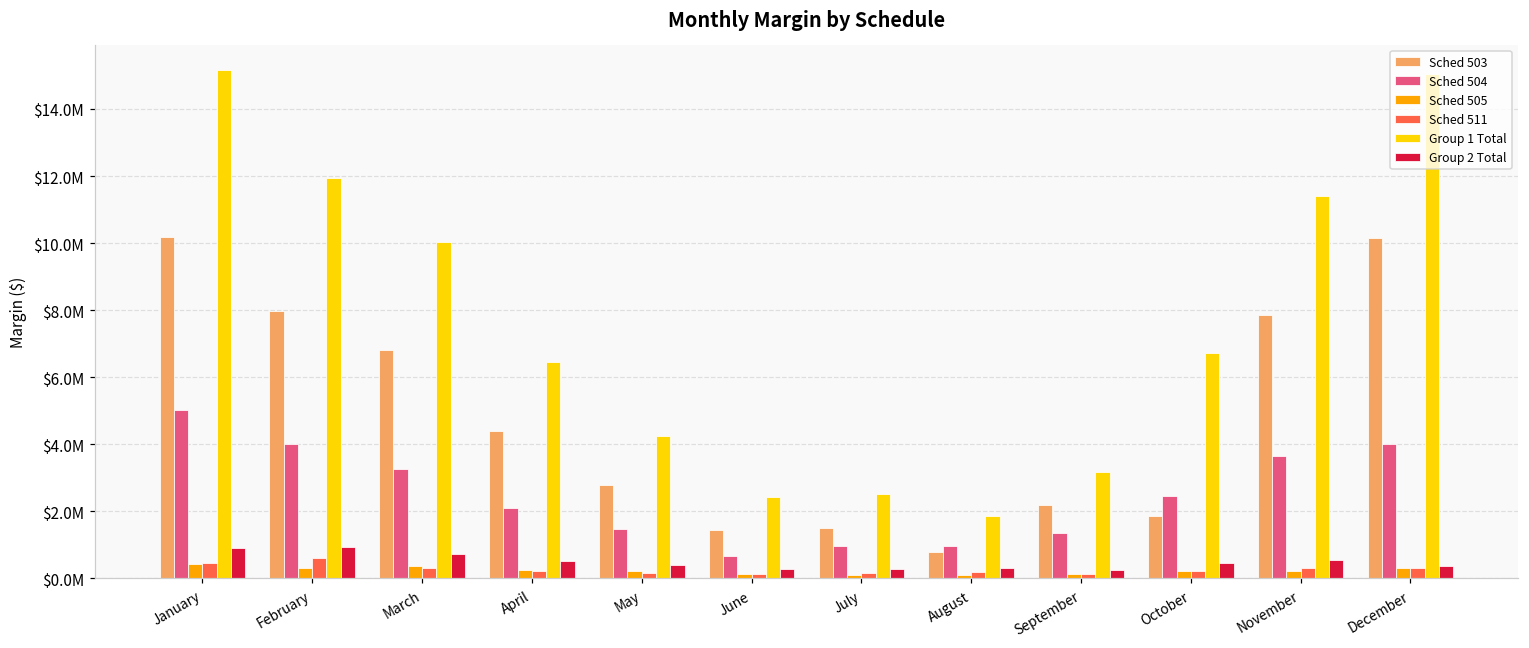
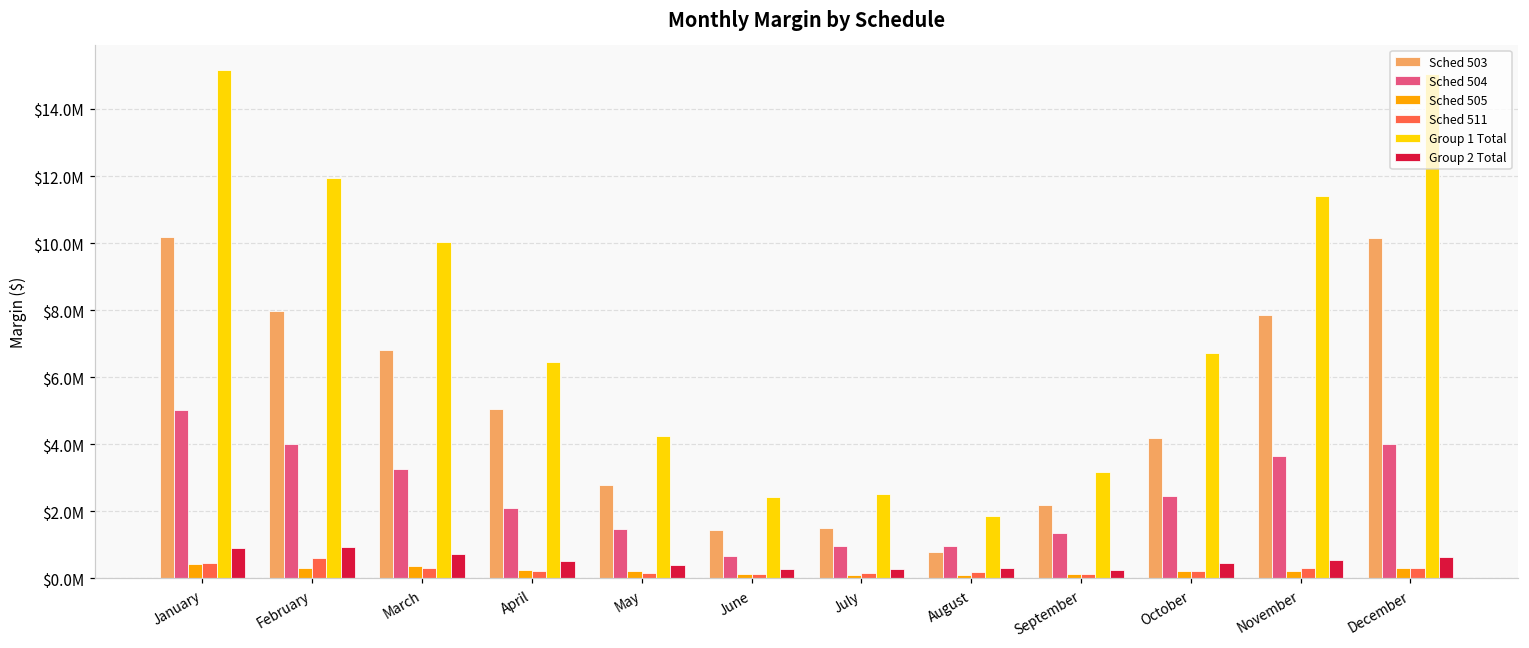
Sched 503, April: $4400000 -> $5100000
Sched 503, October: $1800000 -> $4200000
Group 2 Total, December: $400000 -> $600000
